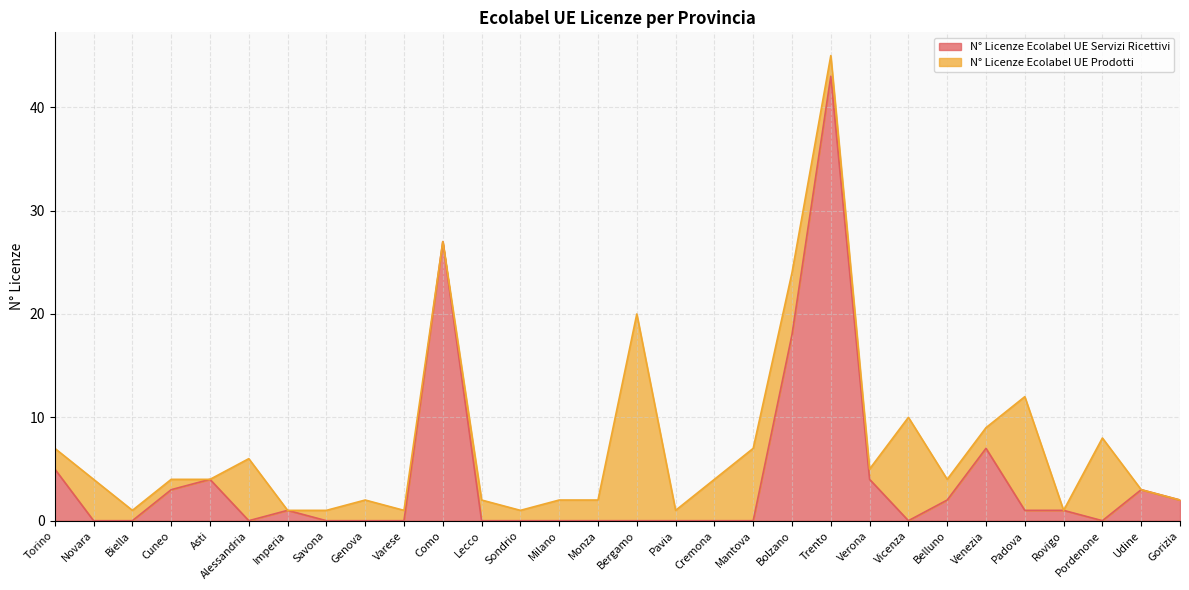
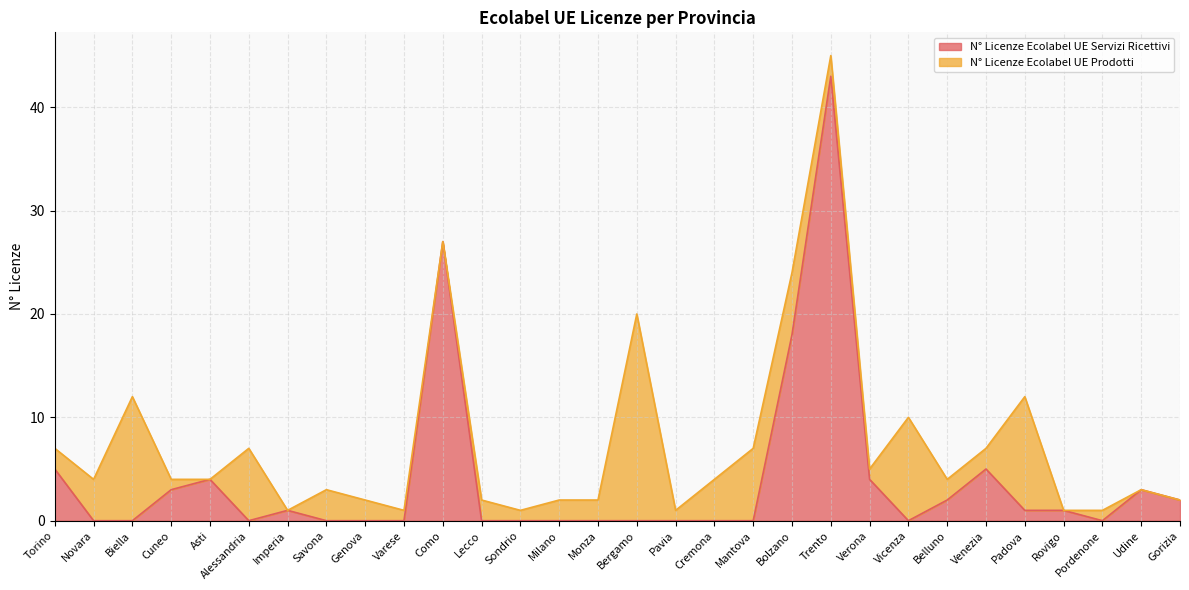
N° Licenze Ecolabel UE Prodotti, Biella: 1 -> 12
N° Licenze Ecolabel UE Prodotti, Alessandria: 6 -> 7
N° Licenze Ecolabel UE Prodotti, Savona: 1 -> 3
N° Licenze Ecolabel UE Servizi Ricettivi, Venezia: 7 -> 5
N° Licenze Ecolabel UE Prodotti, Pordenone: 8 -> 1
